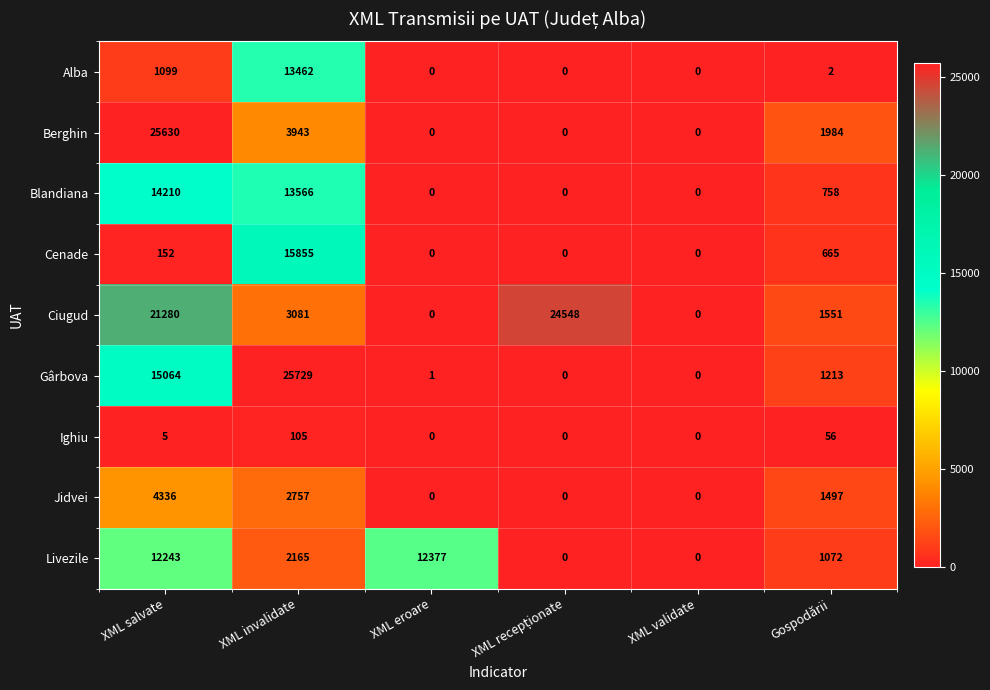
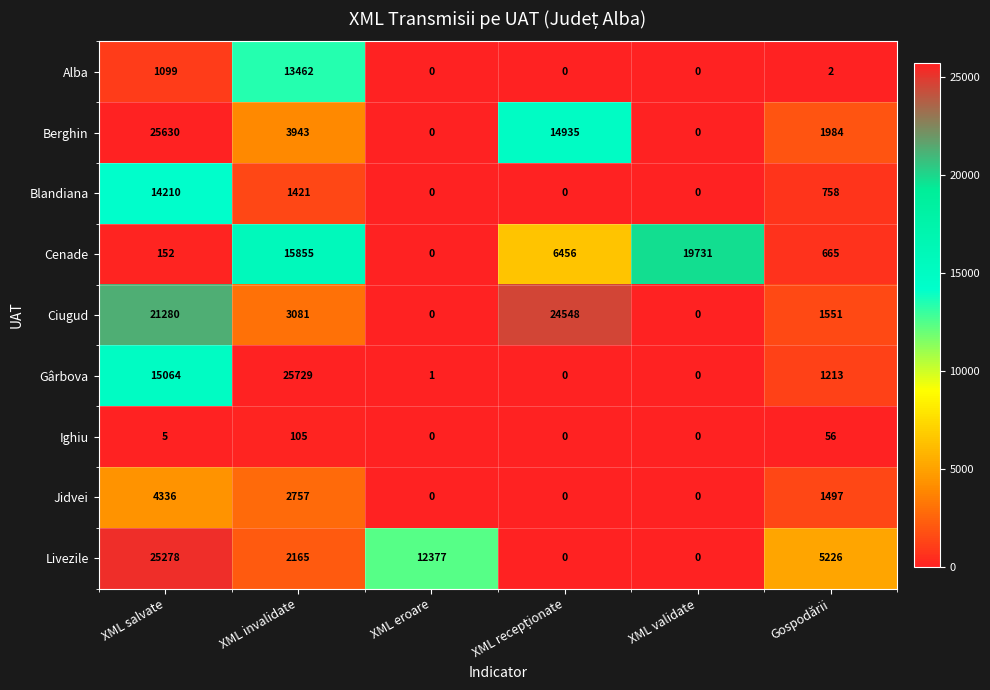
Berghin, XML recepționate: 0 -> 14935
Blandiana, XML invalidate: 13566 -> 1421
Cenade, XML recepționate: 0 -> 6456
Cenade, XML validate: 0 -> 19731
Livezile, XML salvate: 12243 -> 25278
Livezile, Gospodării: 1072 -> 5226
